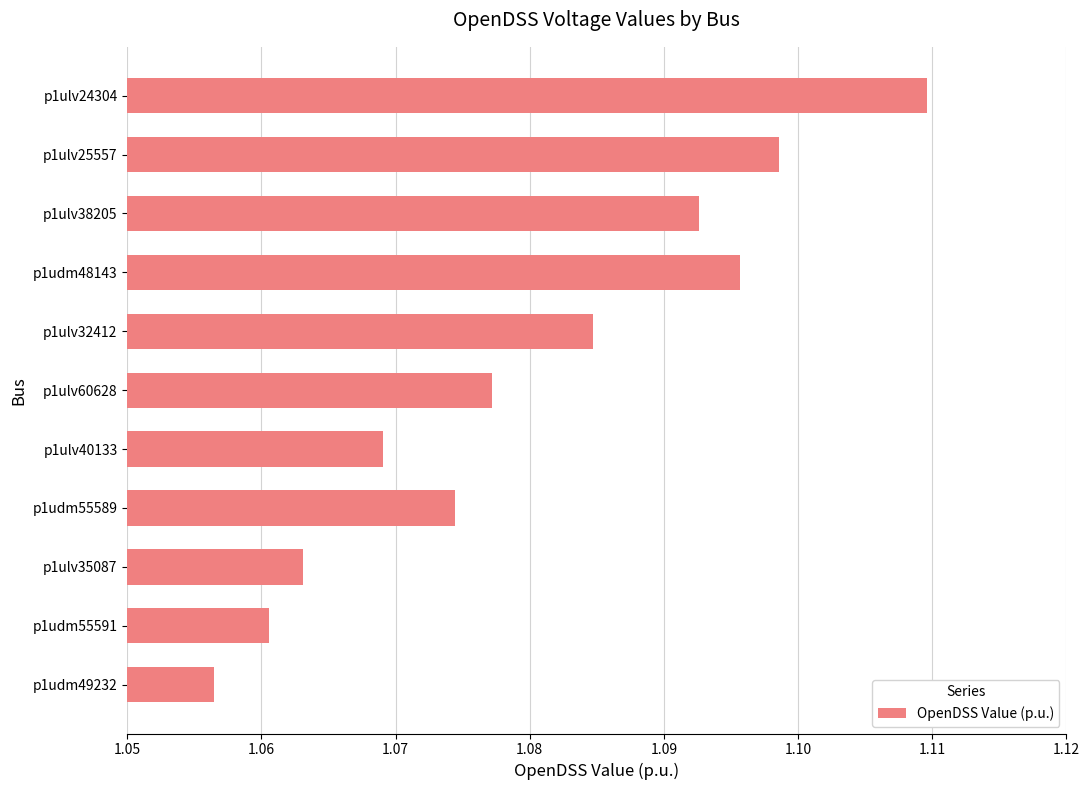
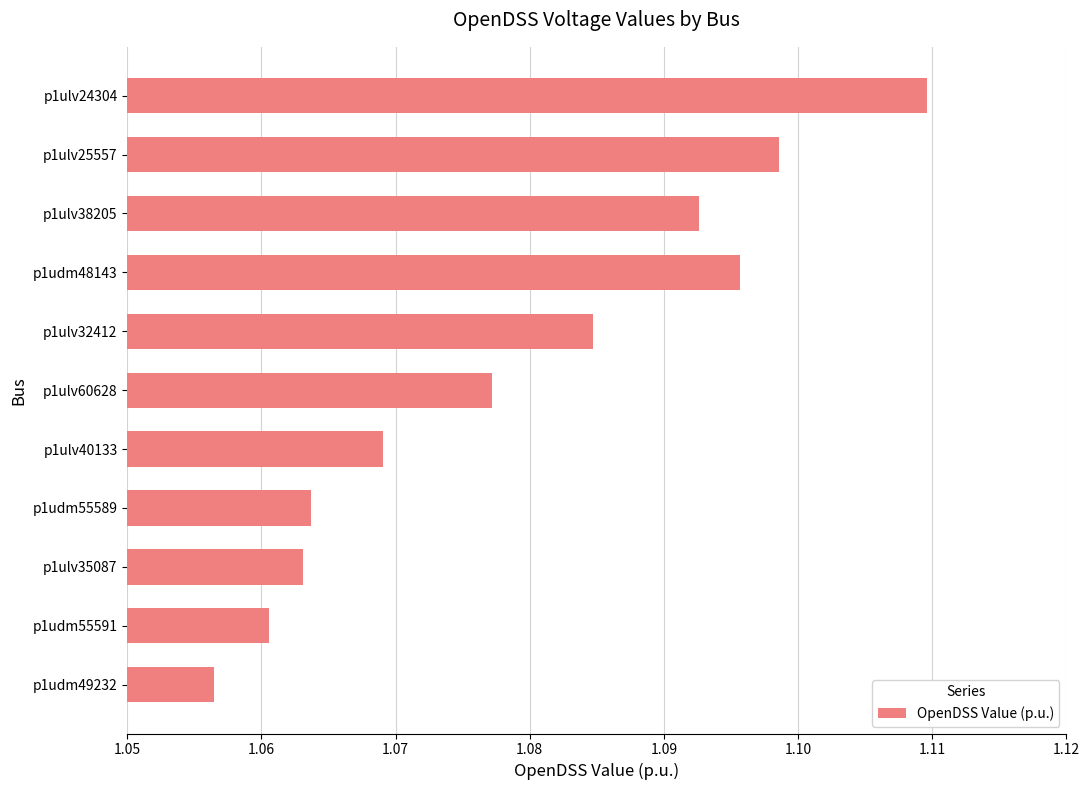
p1udm55589: 1.0745 -> 1.0637
